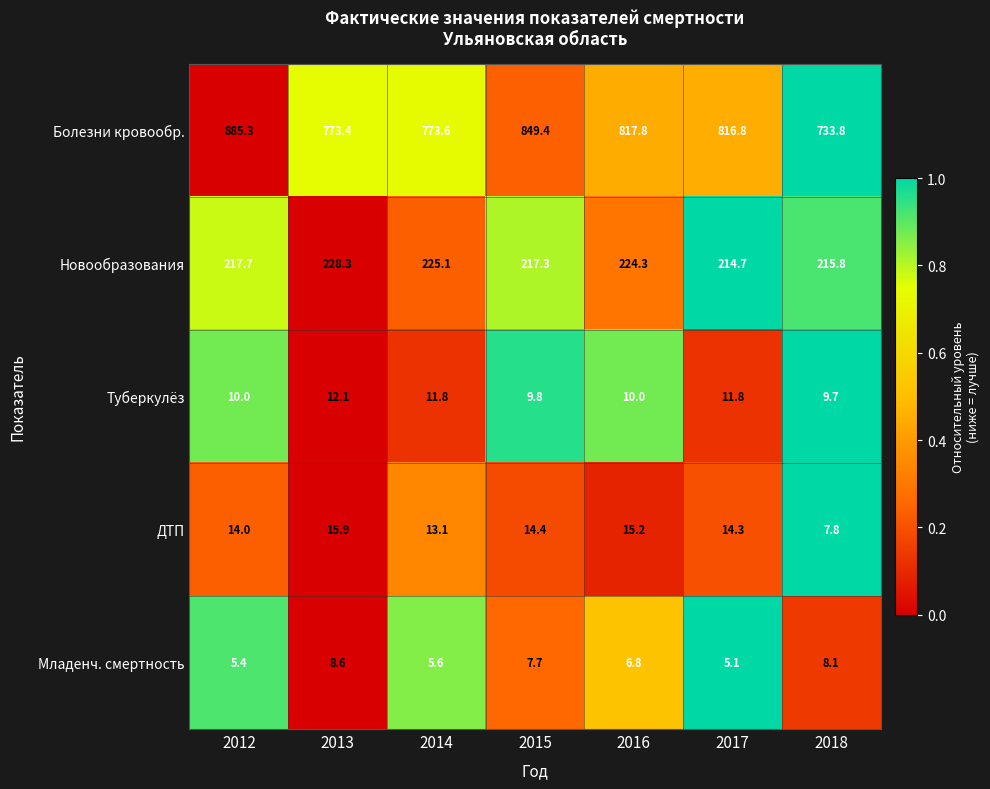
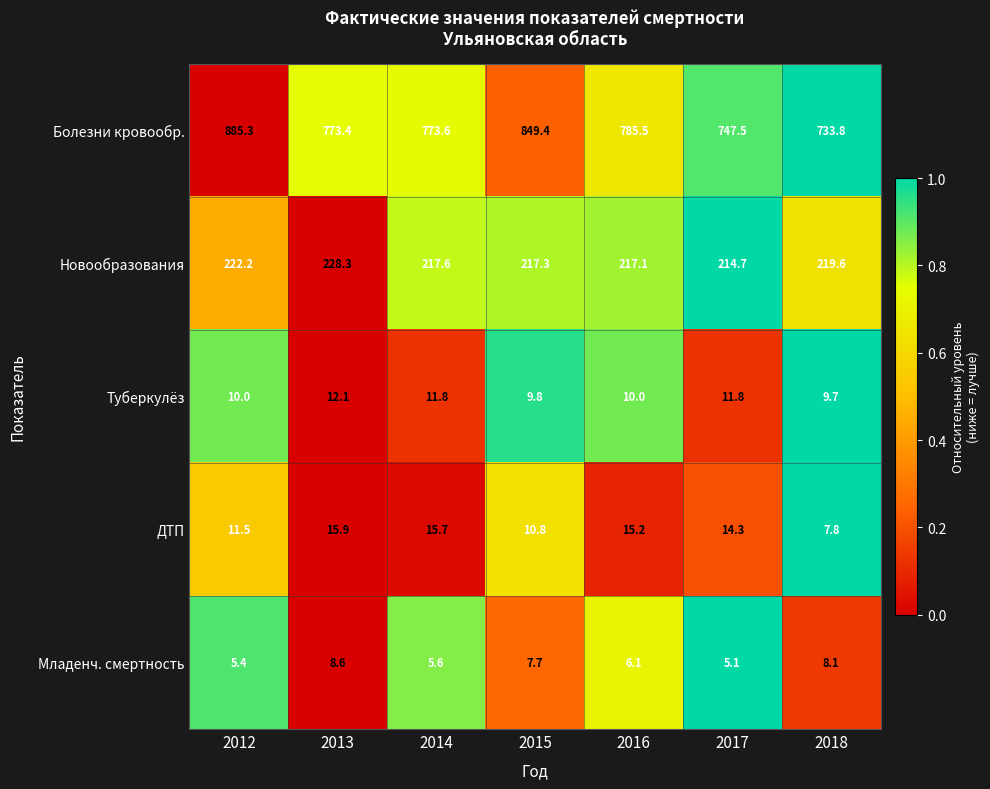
Болезни кровообр., 2016: 817.8 -> 785.5
Болезни кровообр., 2017: 816.8 -> 747.5
Новообразования, 2012: 217.7 -> 222.2
Новообразования, 2014: 225.1 -> 217.6
Новообразования, 2016: 224.3 -> 217.1
Новообразования, 2018: 215.8 -> 219.6
ДТП, 2012: 14.0 -> 11.5
ДТП, 2014: 13.1 -> 15.7
ДТП, 2015: 14.4 -> 10.8
Младенч. смертность, 2016: 6.8 -> 6.1
